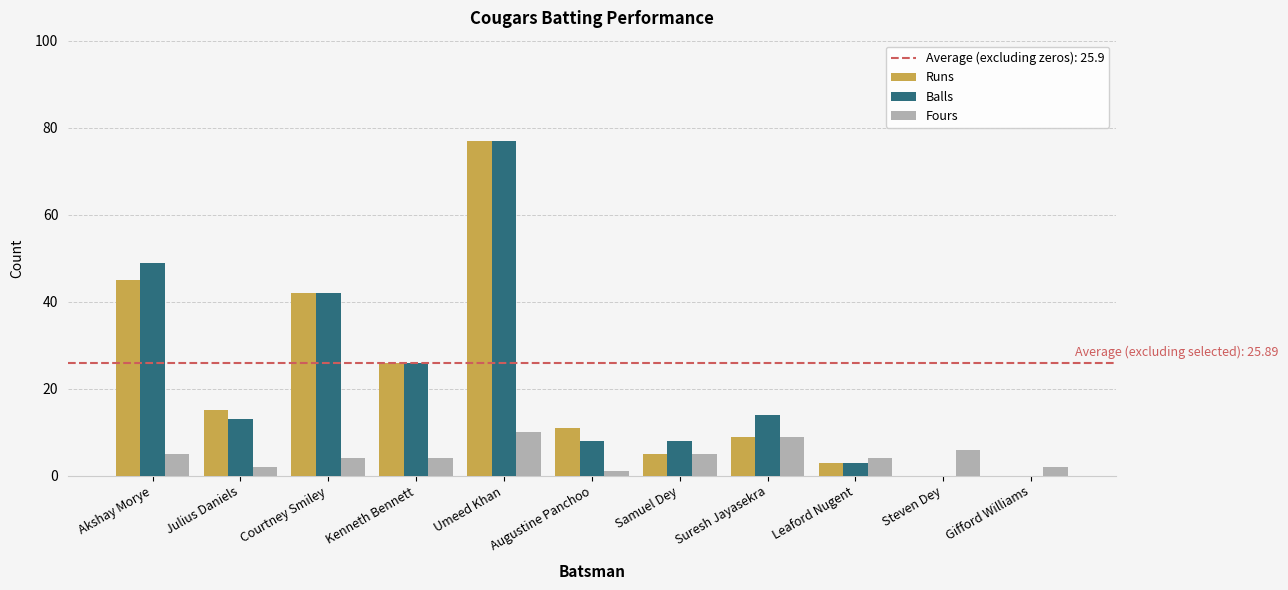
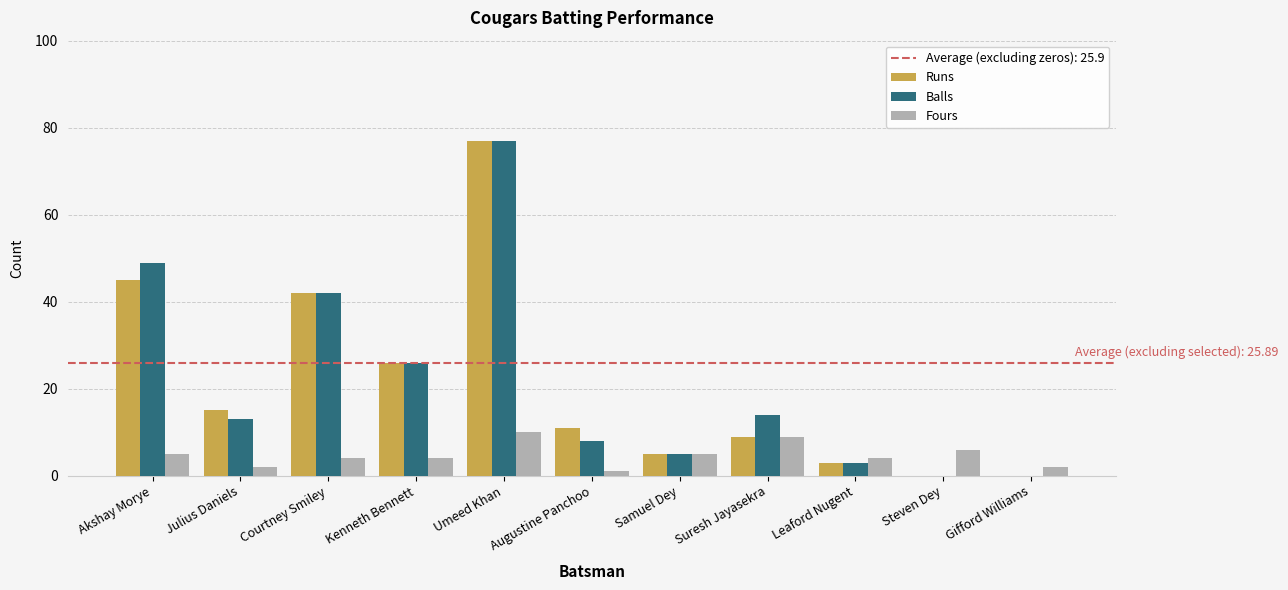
Balls, Samuel Dey: 8 -> 5
